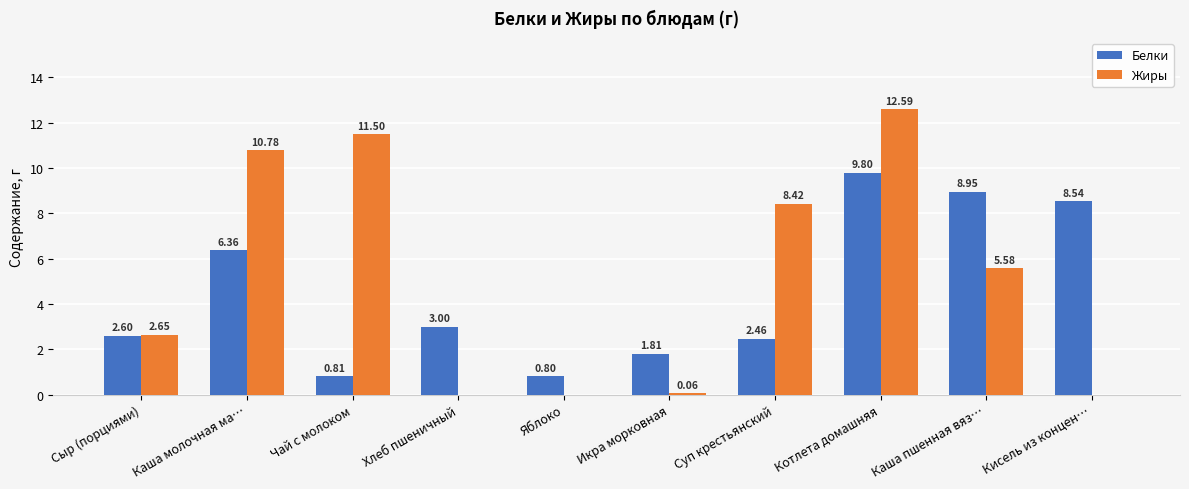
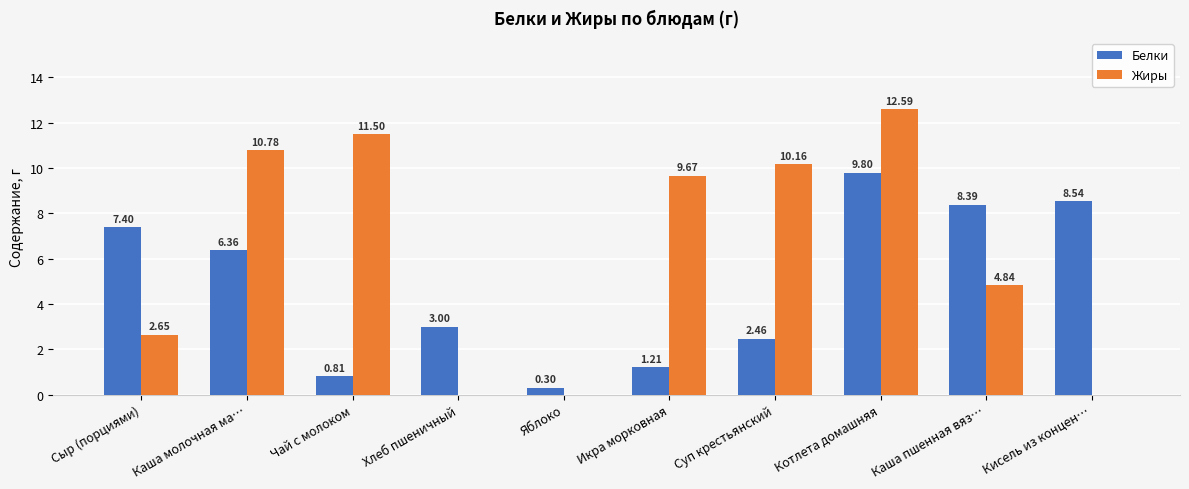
Белки, Сыр (порциями): 2.60 -> 7.40
Белки, Яблоко: 0.80 -> 0.30
Белки, Икра морковная: 1.81 -> 1.21
Жиры, Икра морковная: 0.06 -> 9.67
Жиры, Суп крестьянский: 8.42 -> 10.16
Белки, Каша пшенная вяз…: 8.95 -> 8.39
Жиры, Каша пшенная вяз…: 5.58 -> 4.84
